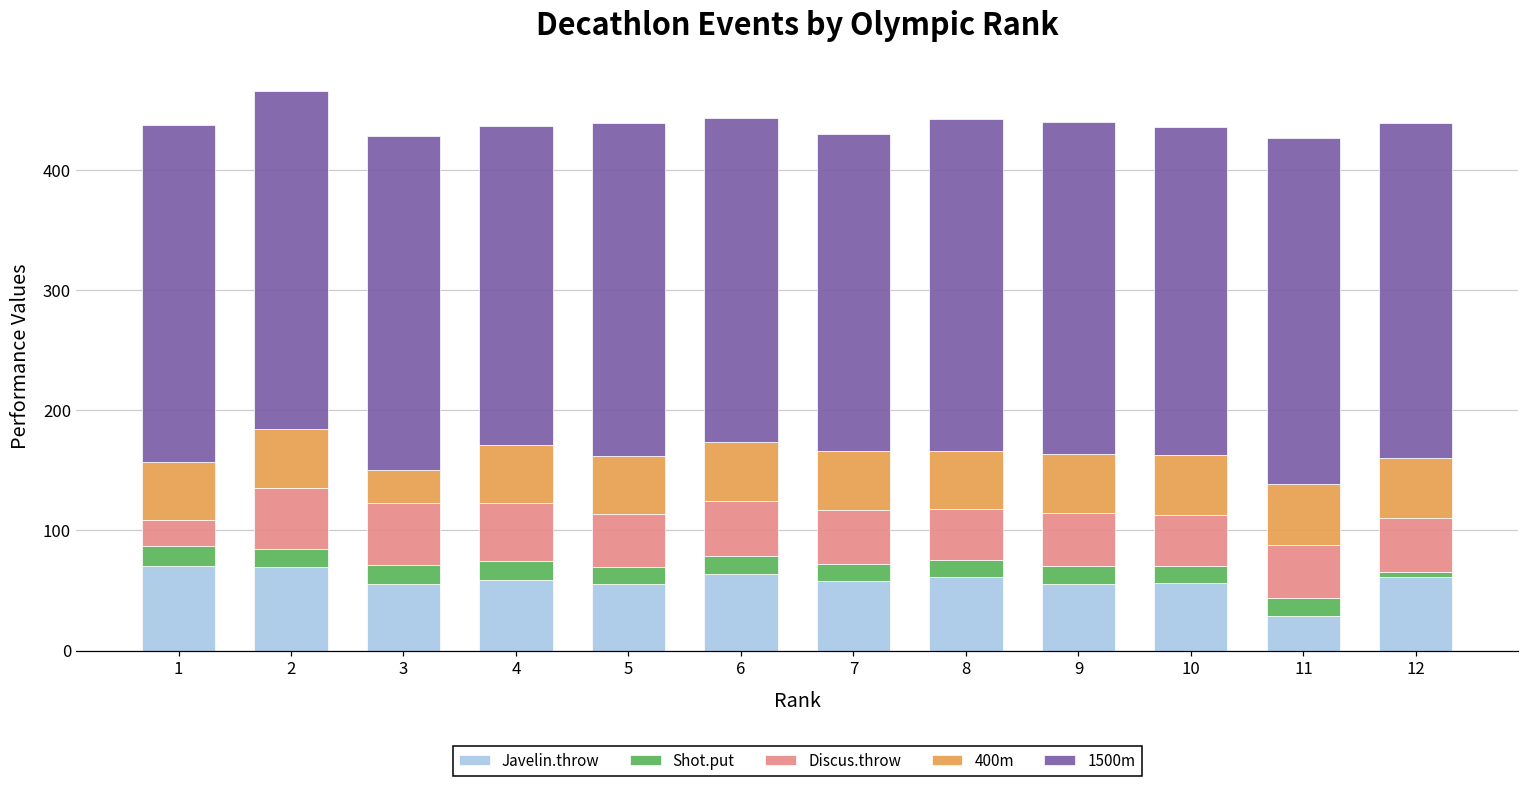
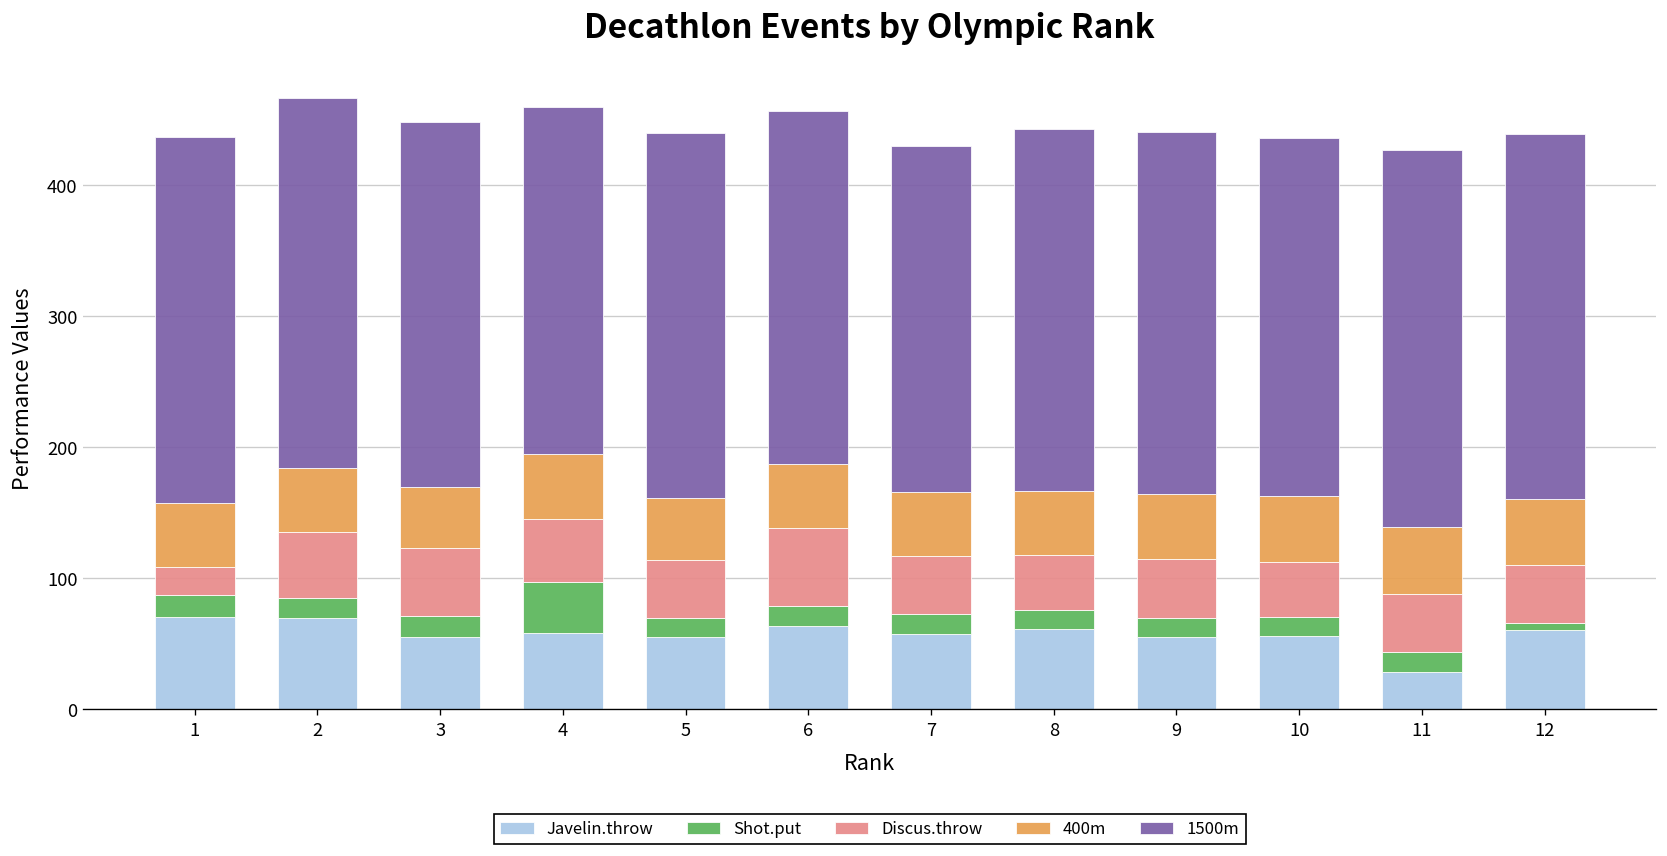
400m, 3: 27 -> 47
Shot.put, 4: 16 -> 39
Discus.throw, 6: 46 -> 59
